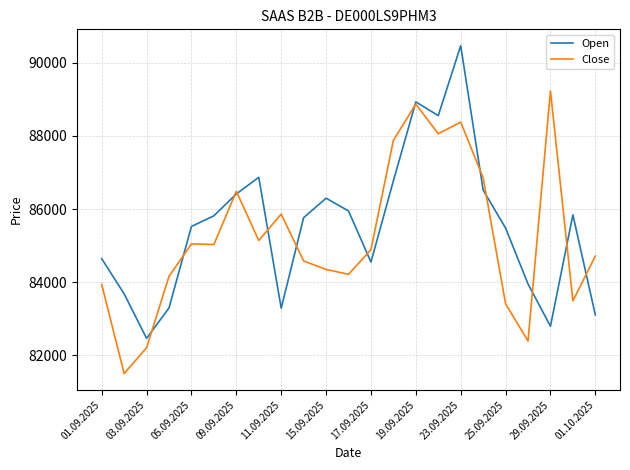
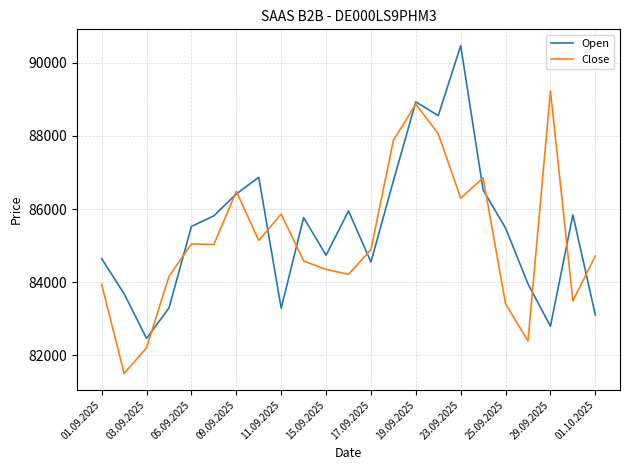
Open, 15.09.2025: 86300 -> 84700
Close, 23.09.2025: 88400 -> 86300
